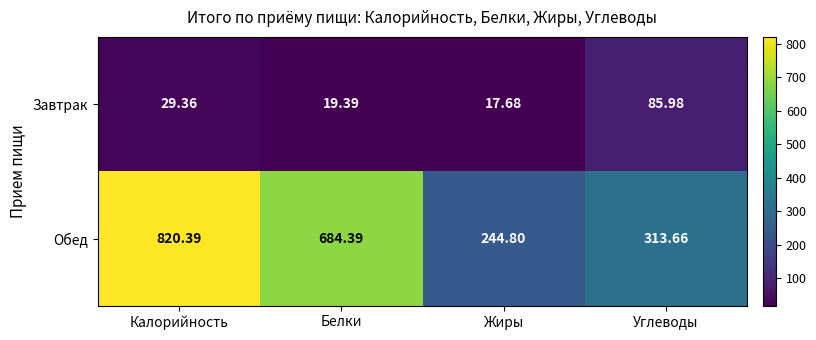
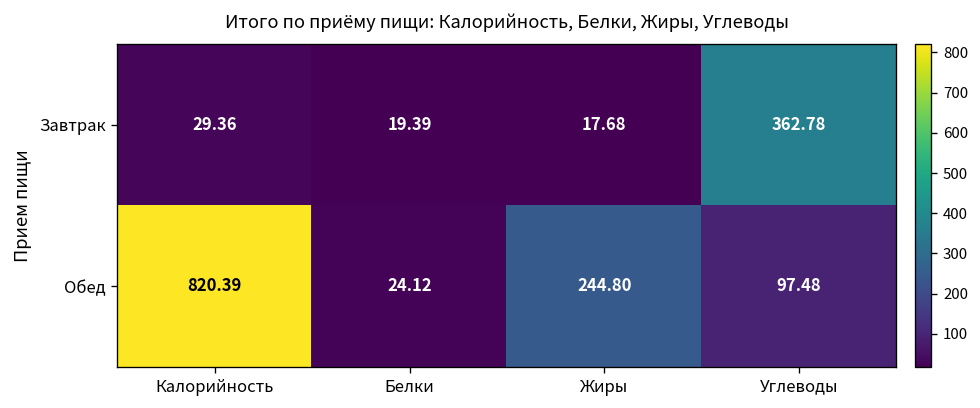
Завтрак, Углеводы: 85.98 -> 362.78
Обед, Белки: 684.39 -> 24.12
Обед, Углеводы: 313.66 -> 97.48
